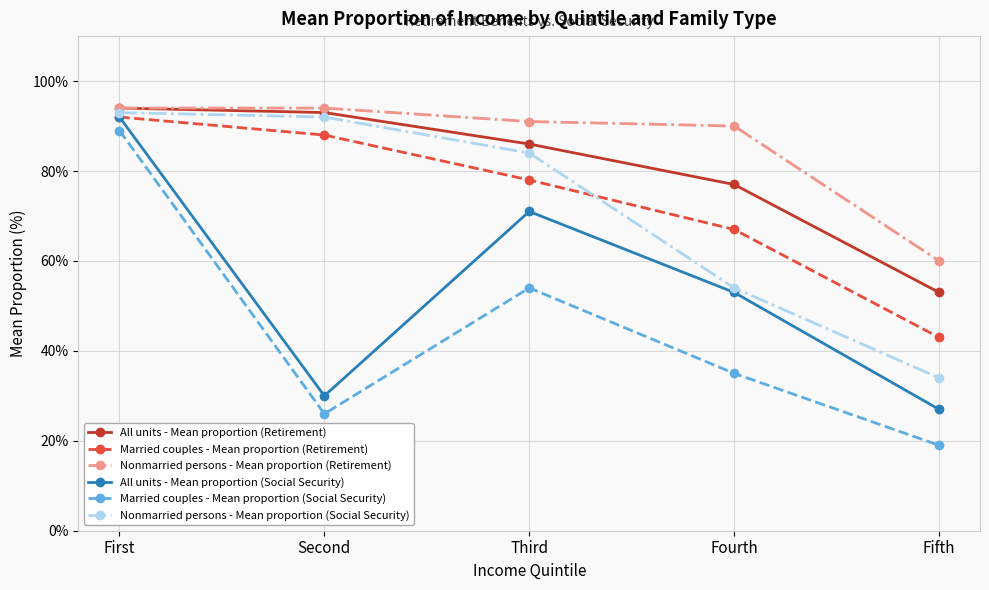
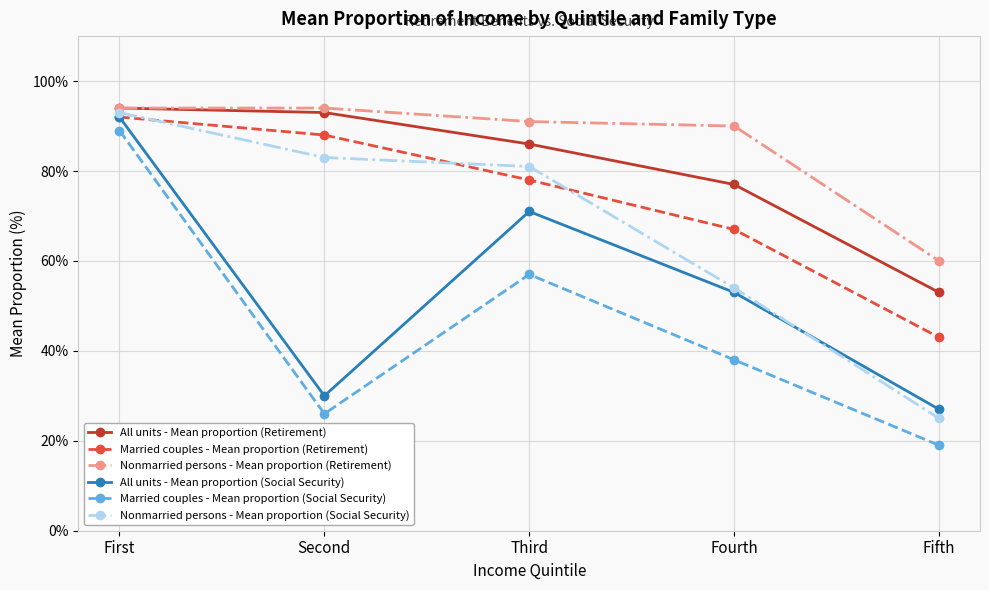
Nonmarried persons - Mean proportion (Social Security), Second: 92% -> 83%
Married couples - Mean proportion (Social Security), Third: 54% -> 57%
Nonmarried persons - Mean proportion (Social Security), Third: 84% -> 81%
Married couples - Mean proportion (Social Security), Fourth: 35% -> 38%
Nonmarried persons - Mean proportion (Social Security), Fifth: 34% -> 25%
